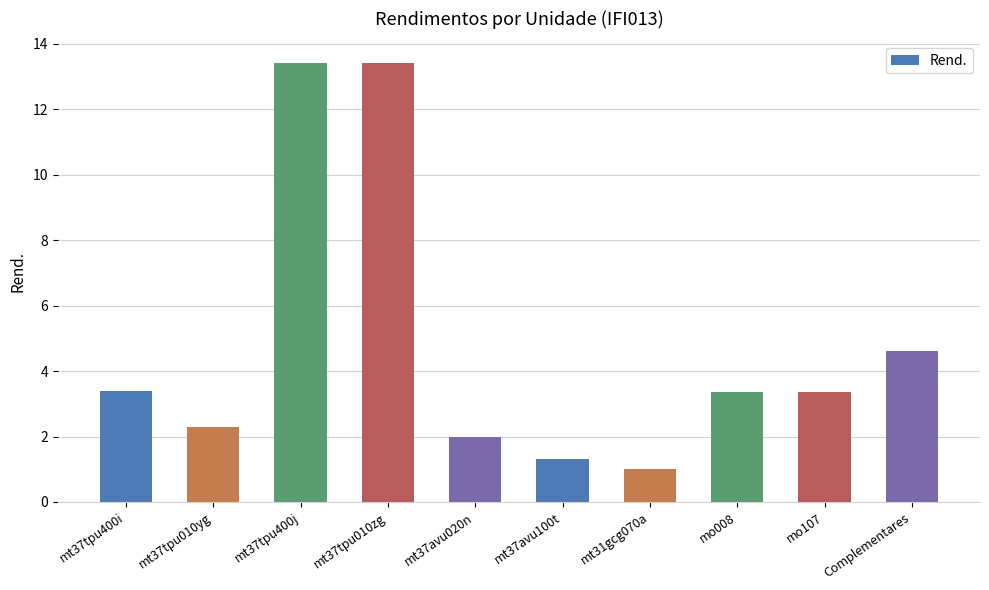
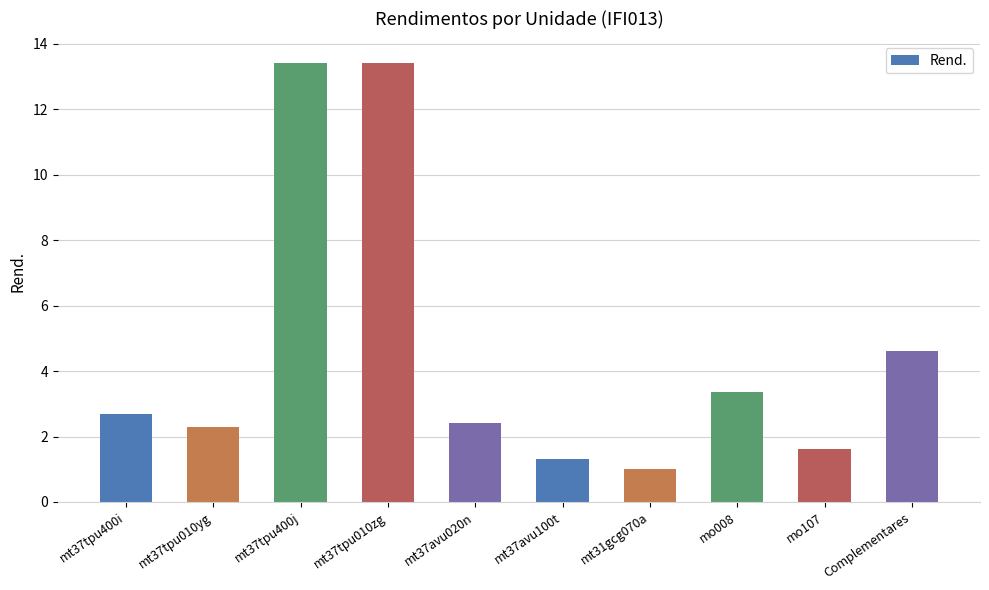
mt37tpu400i: 3.4 -> 2.7
mt37avu020n: 2.0 -> 2.4
mo107: 3.4 -> 1.6
